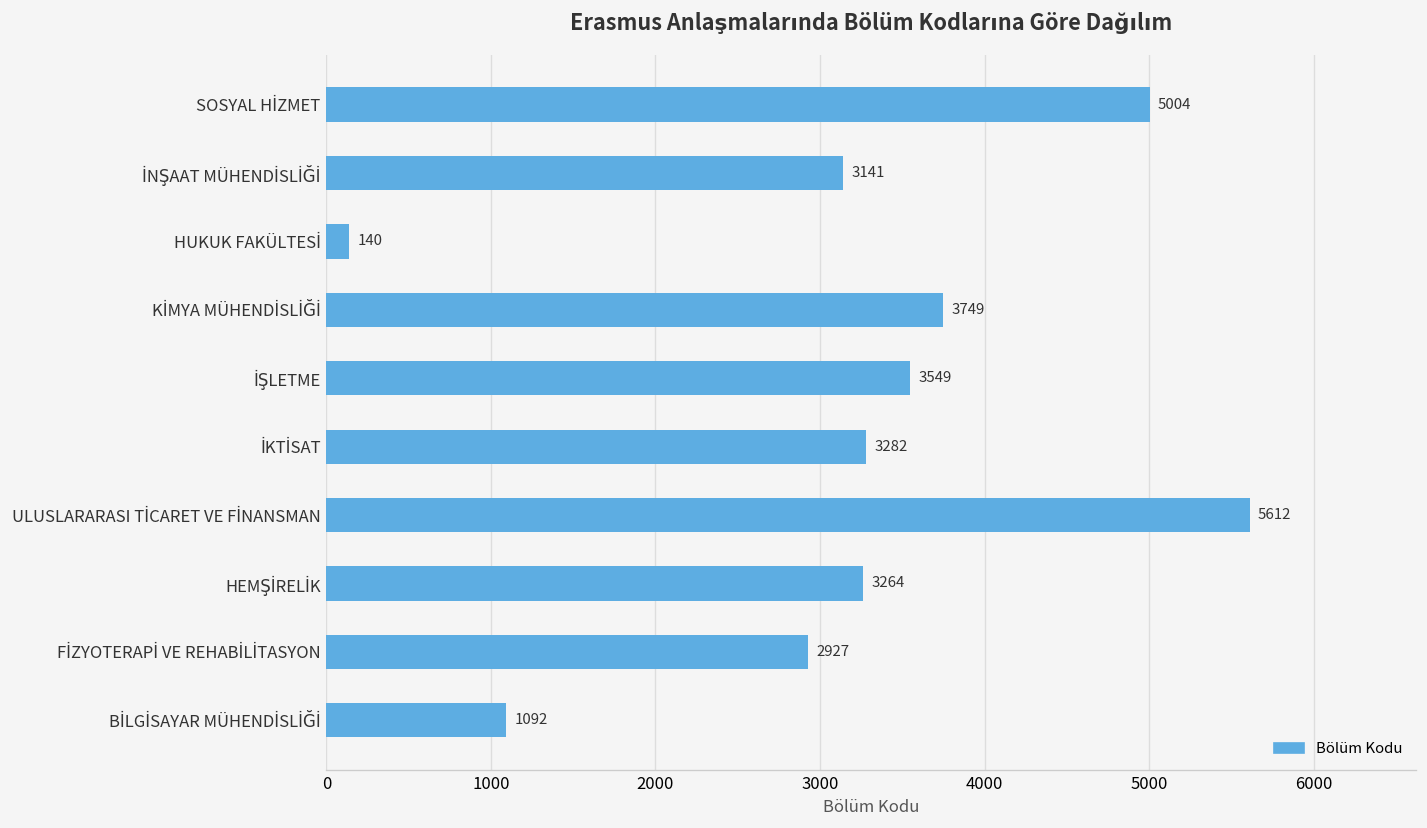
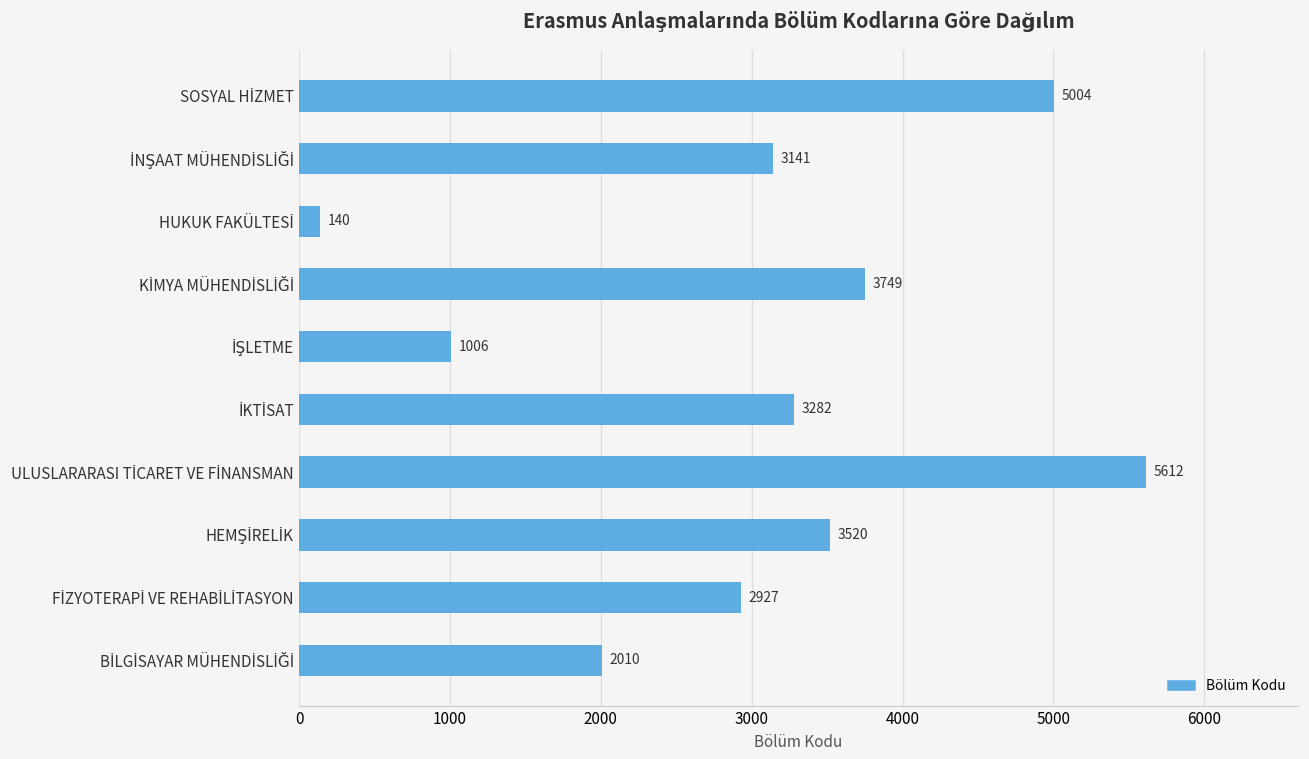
İŞLETME: 3549 -> 1006
HEMŞİRELİK: 3264 -> 3520
BİLGİSAYAR MÜHENDİSLİĞİ: 1092 -> 2010
